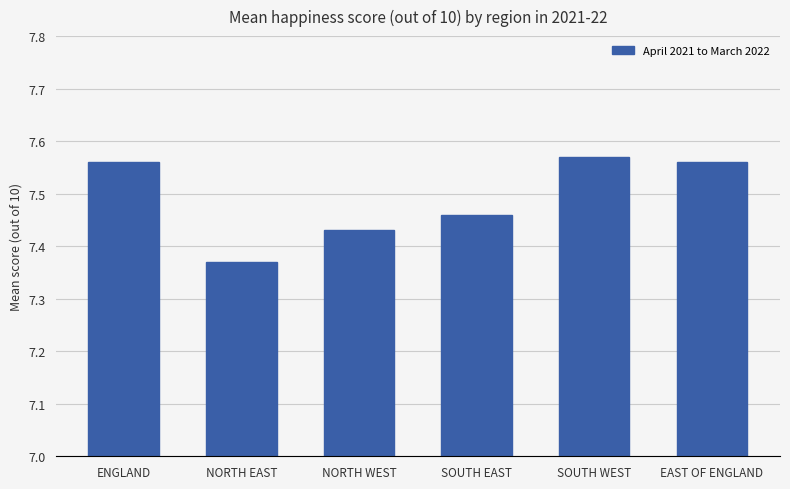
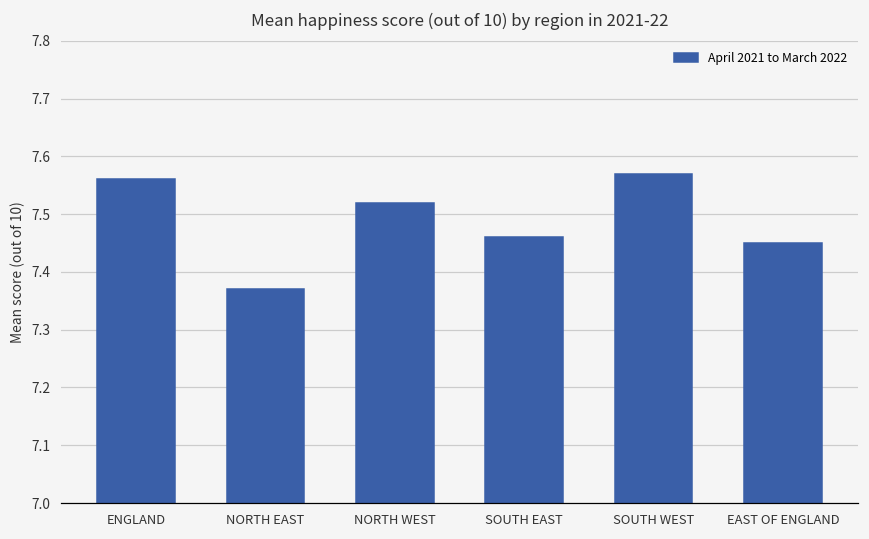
NORTH WEST: 7.43 -> 7.52
EAST OF ENGLAND: 7.56 -> 7.45
